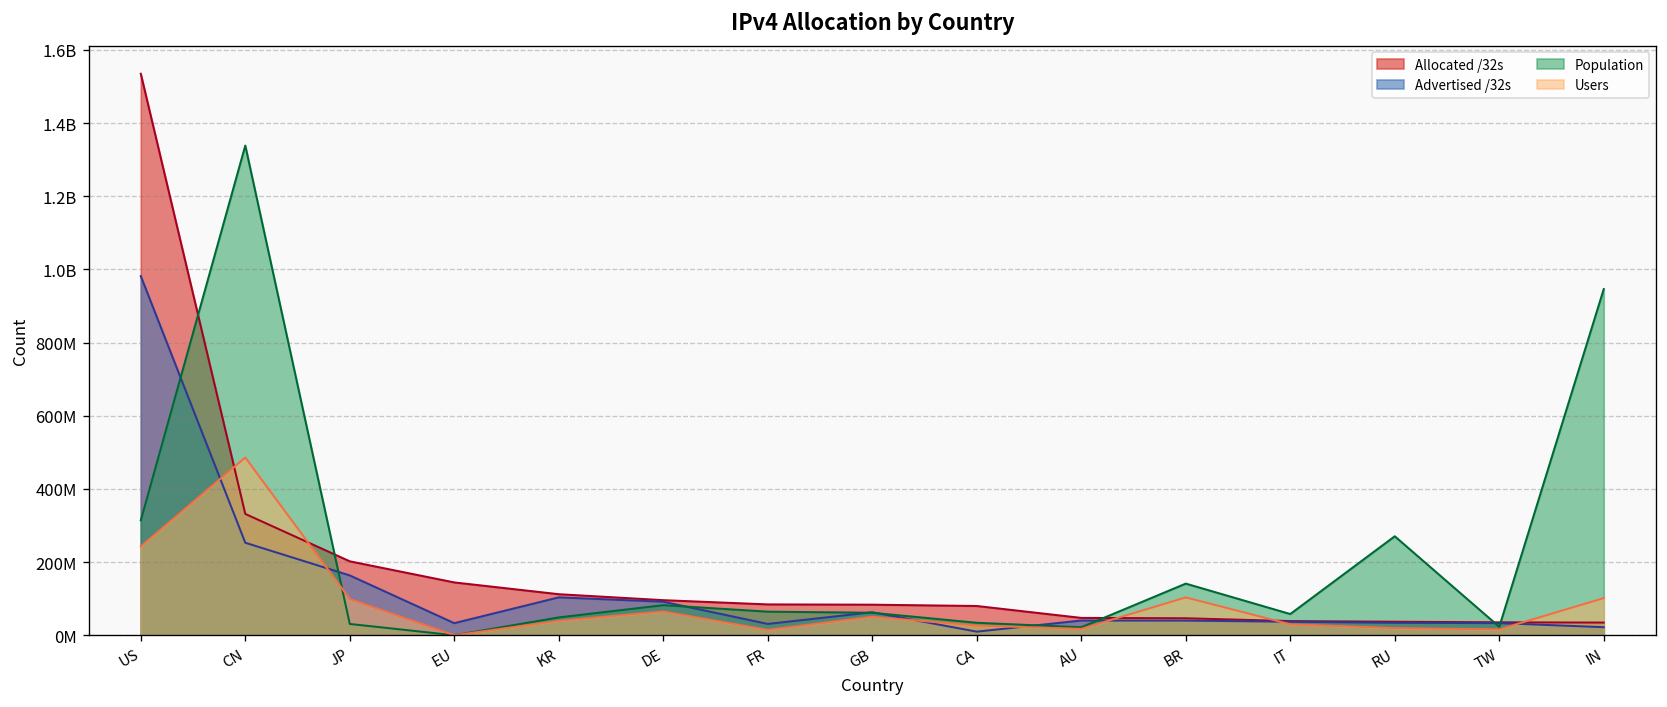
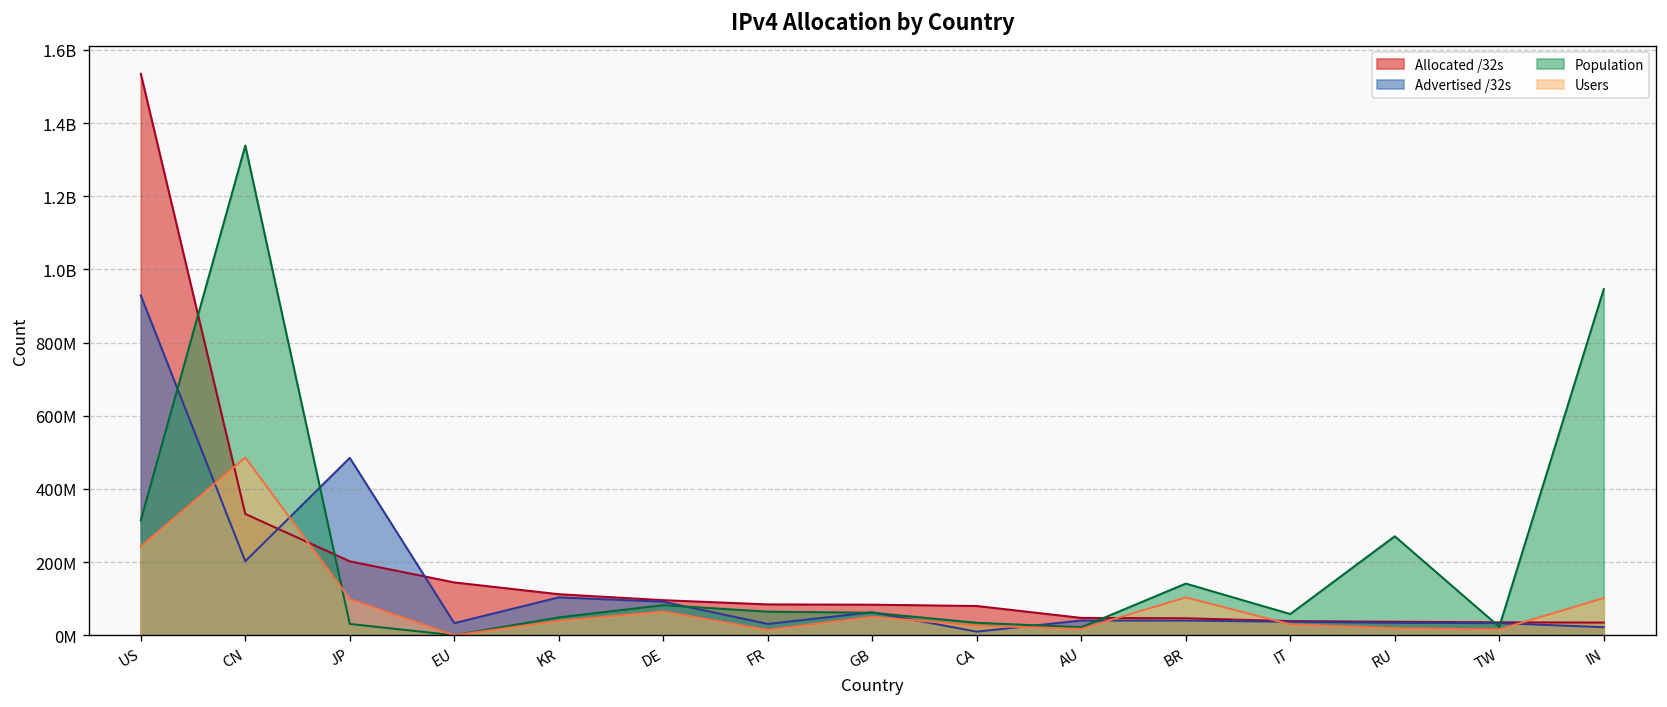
Advertised /32s, US: 980000000 -> 930000000
Advertised /32s, CN: 250000000 -> 200000000
Advertised /32s, JP: 160000000 -> 480000000
